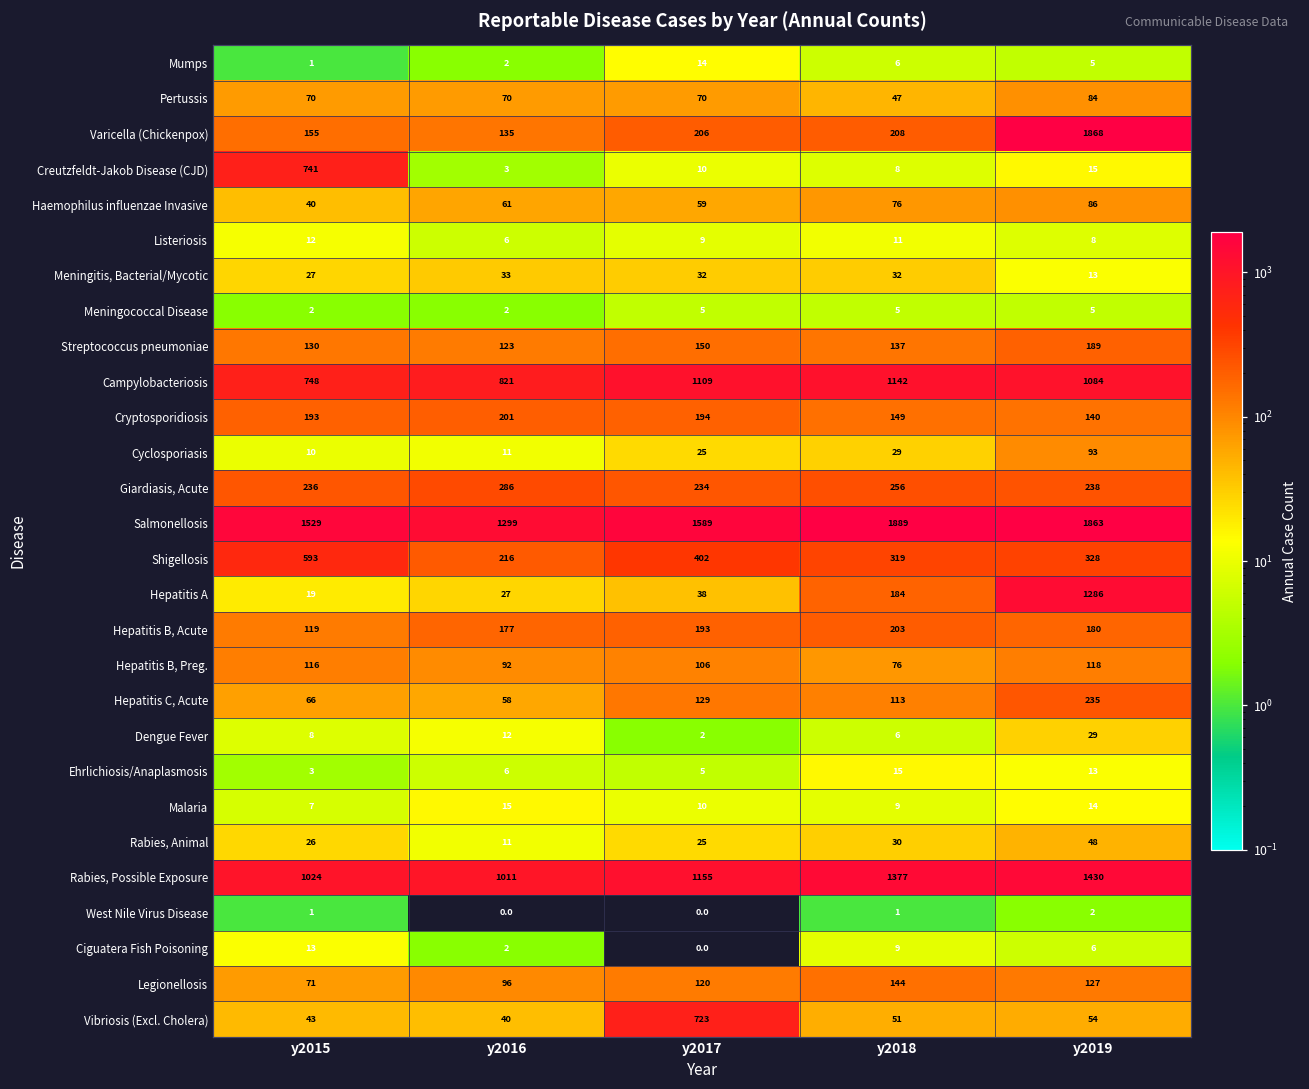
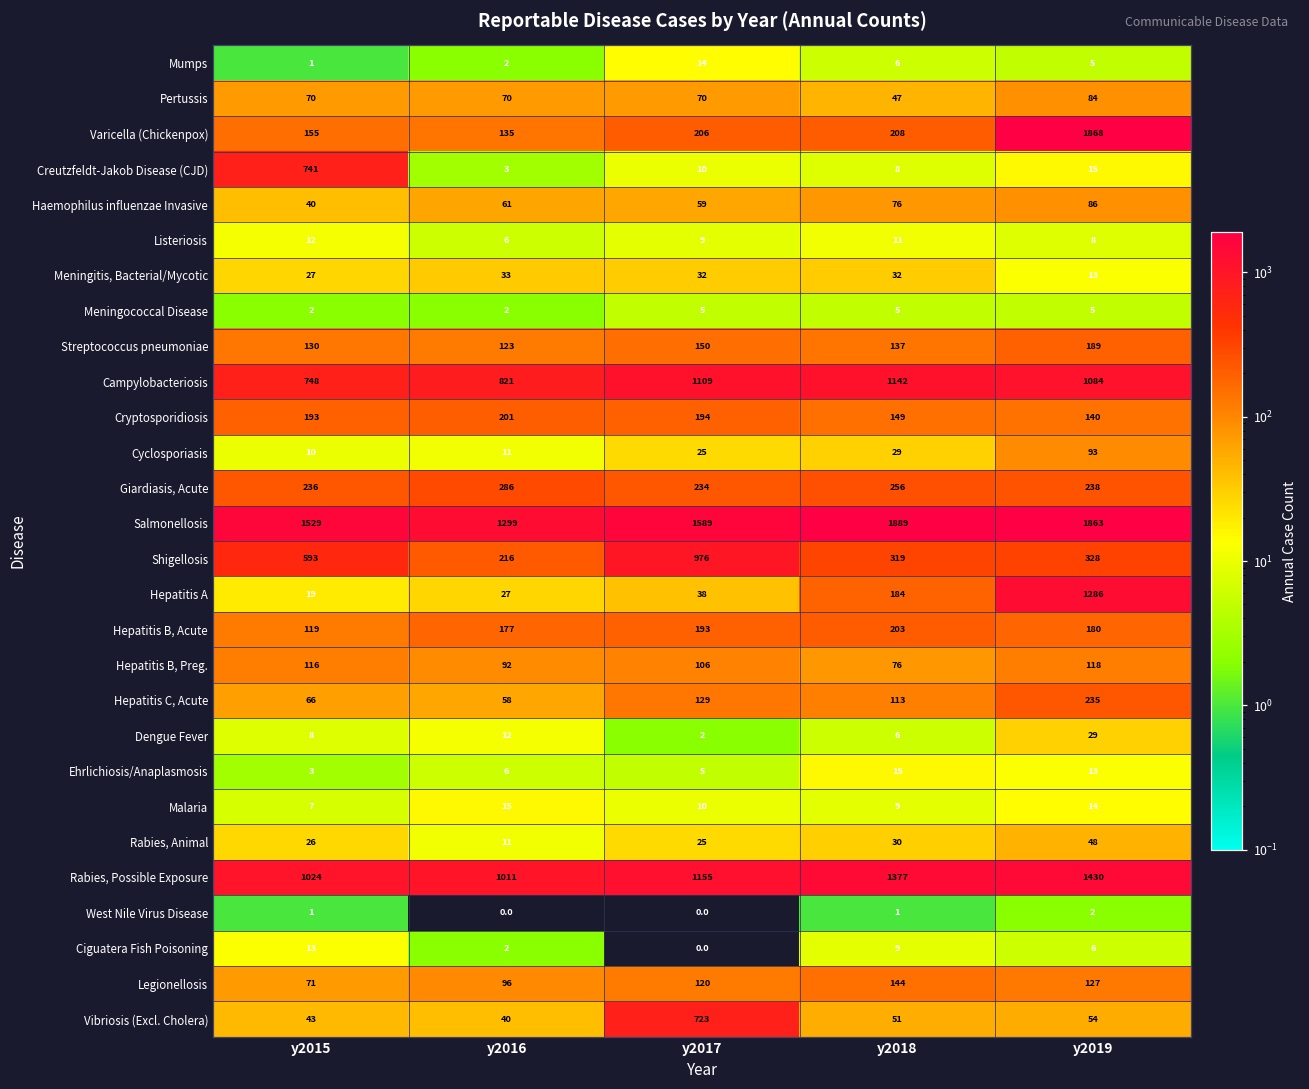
Shigellosis, y2017: 402 -> 976
